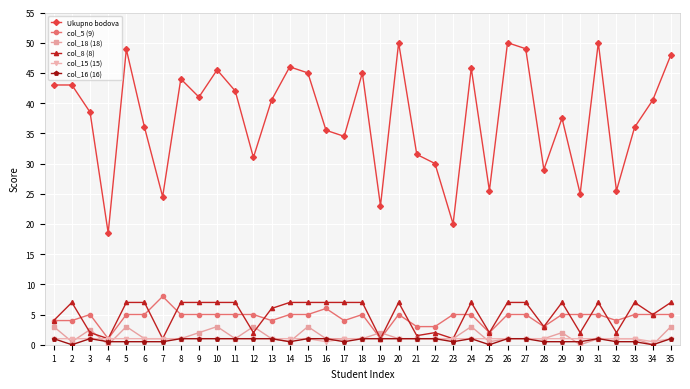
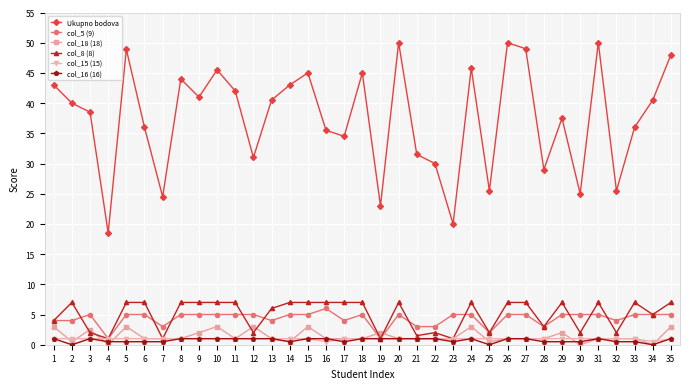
Ukupno bodova, 2: 43 -> 40
col_5 (9), 7: 8 -> 3
Ukupno bodova, 14: 46 -> 43
